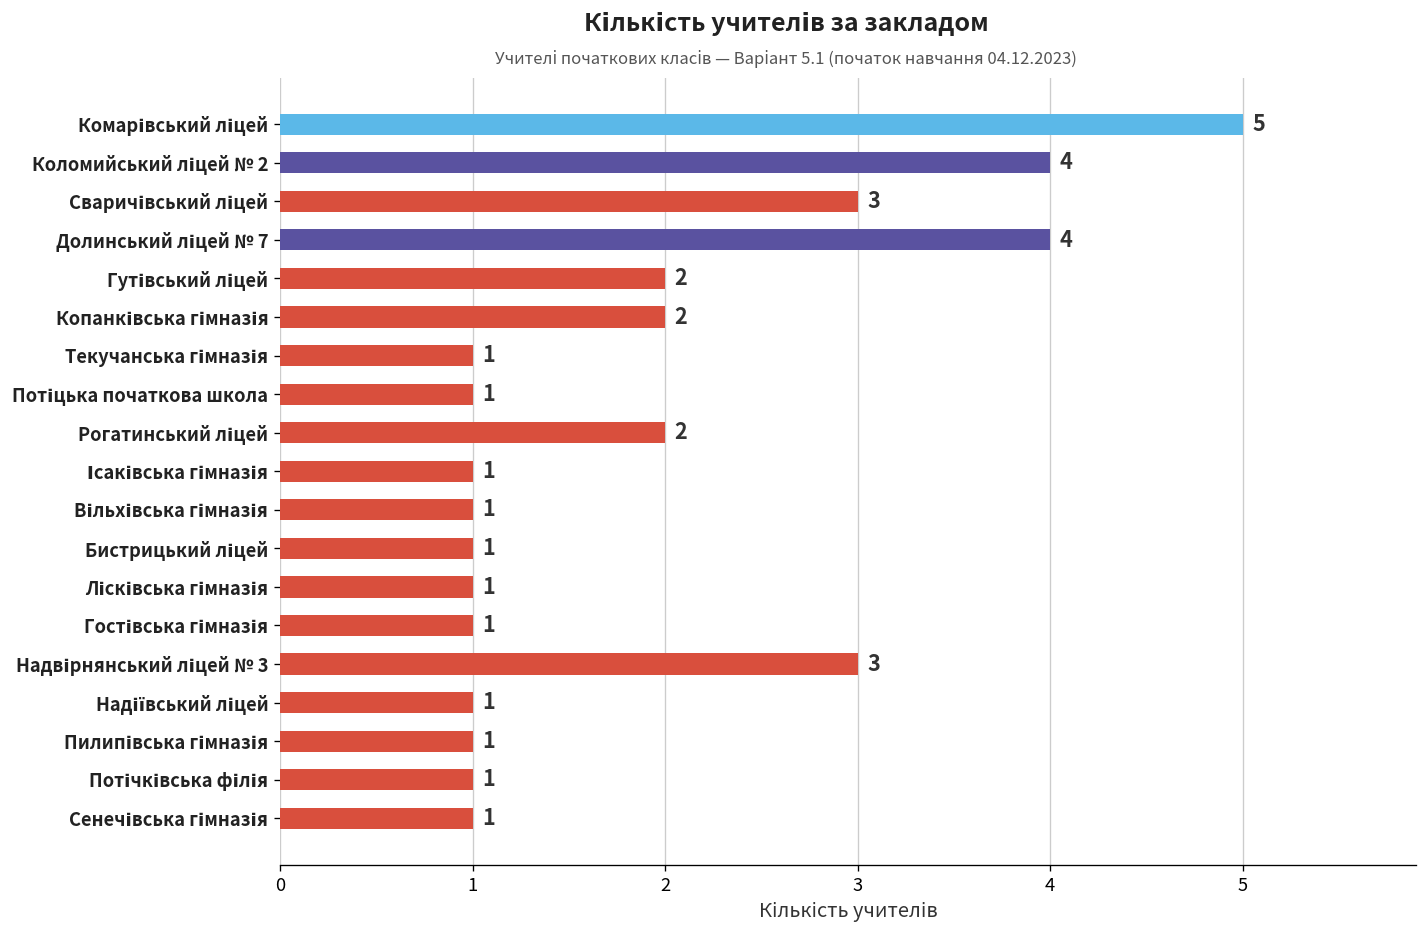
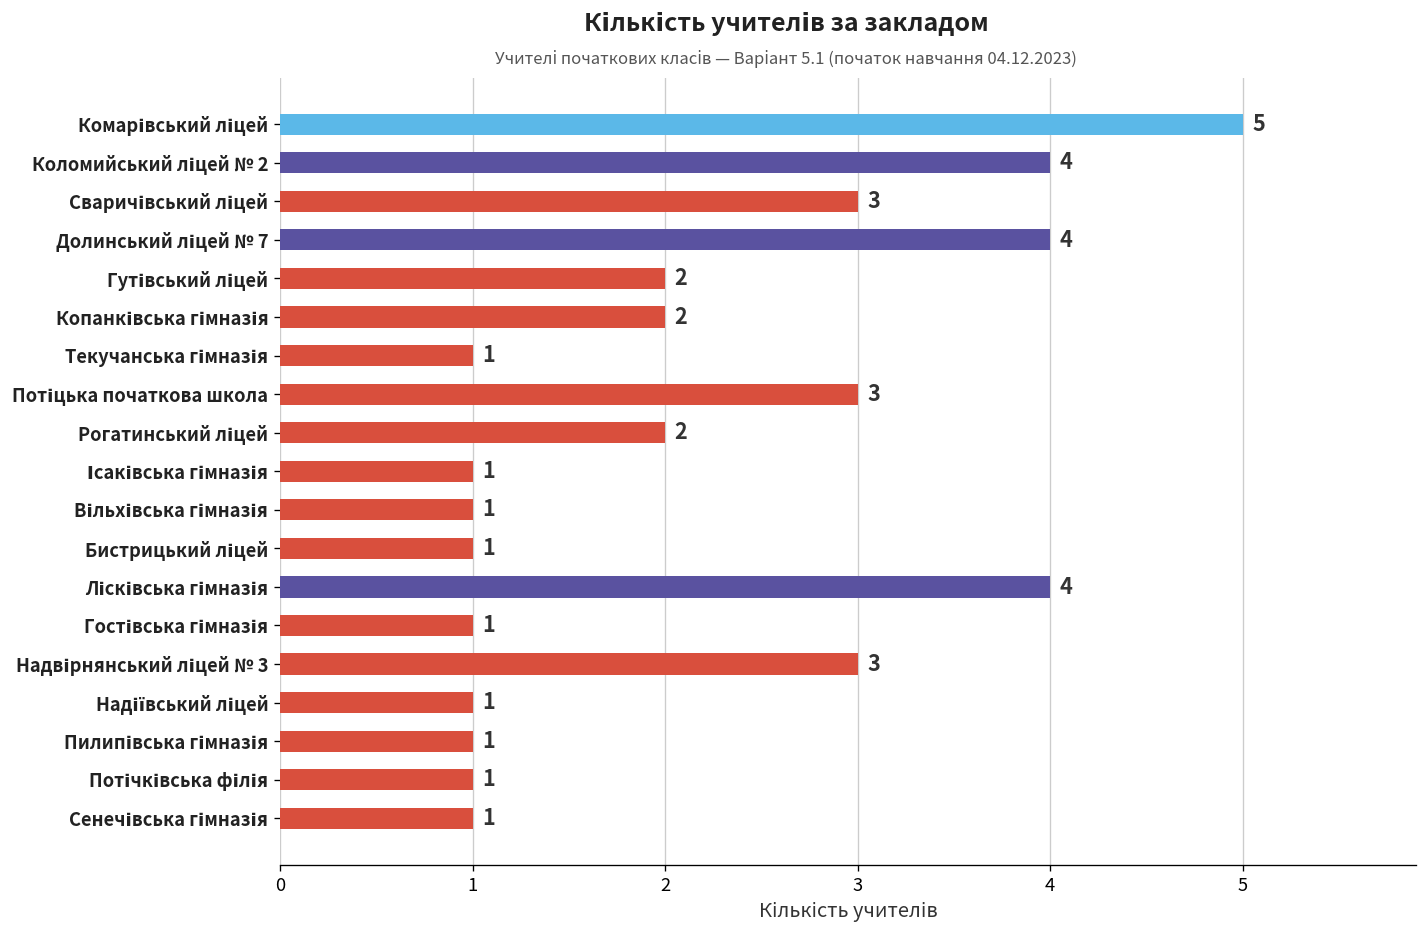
Потіцька початкова школа: 1 -> 3
Лісківська гімназія: 1 -> 4
